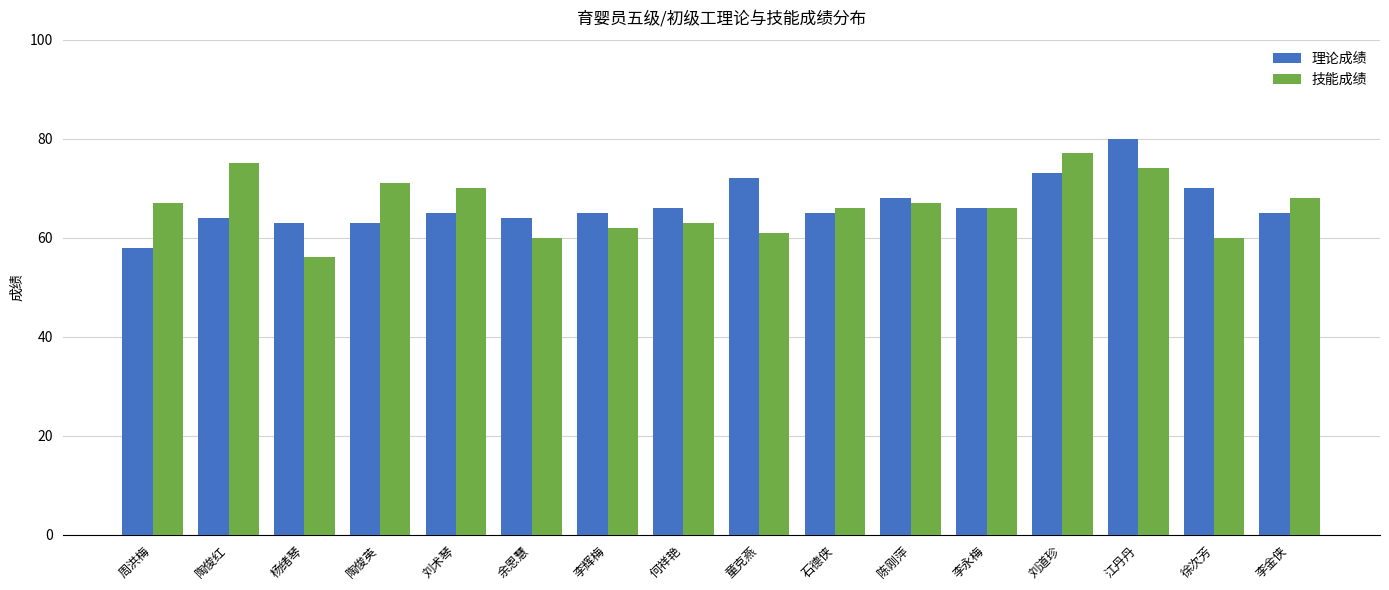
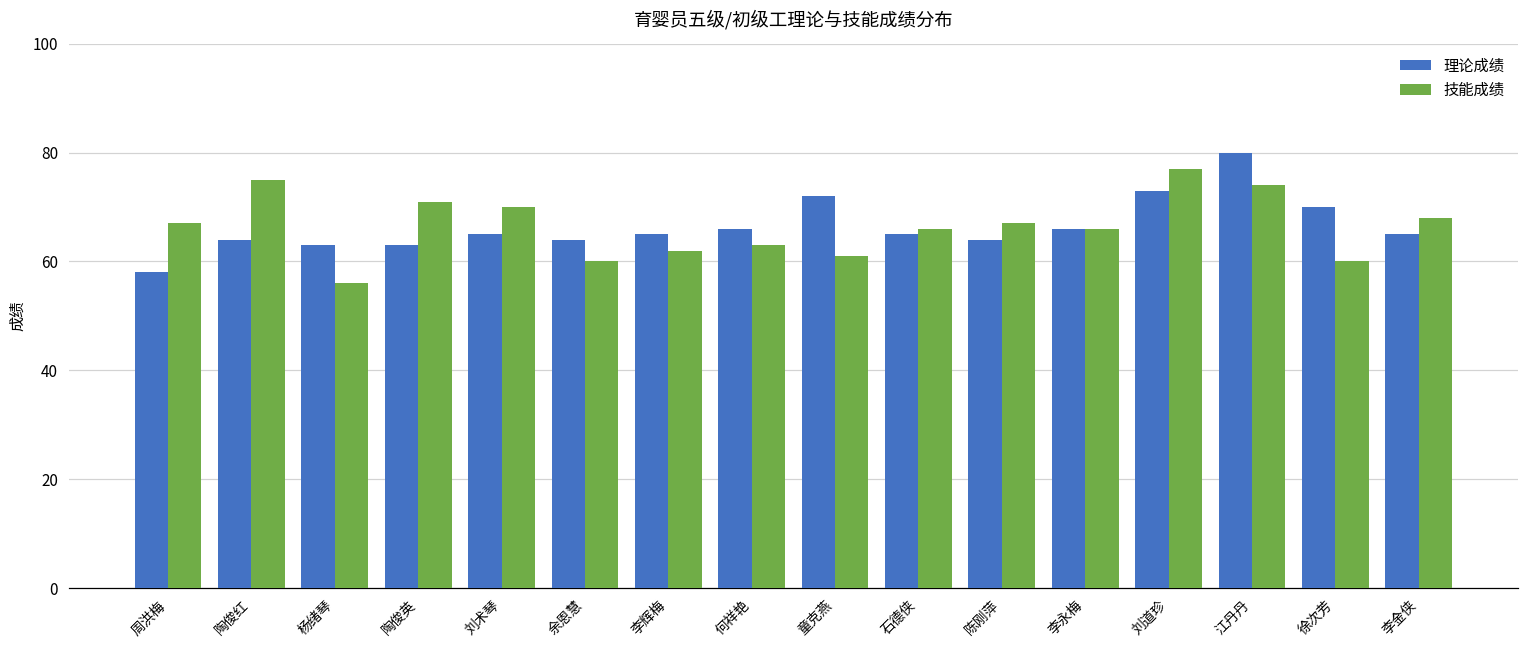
理论成绩, 陈刚萍: 68 -> 64
